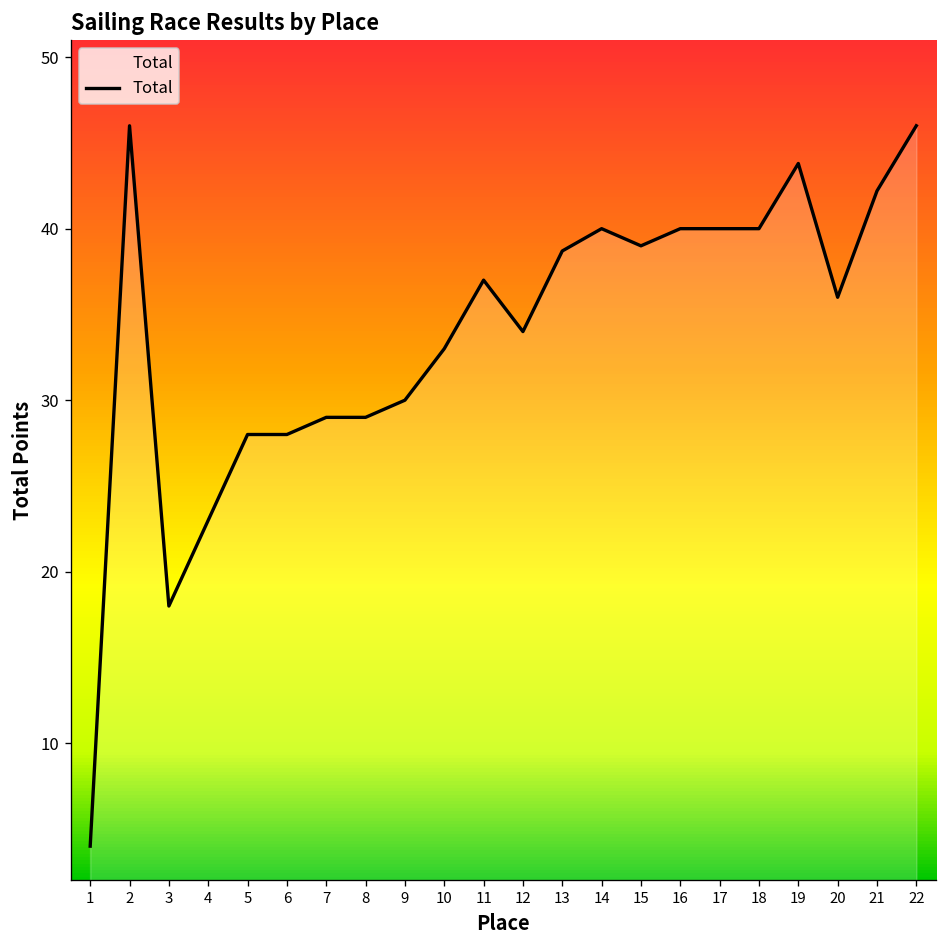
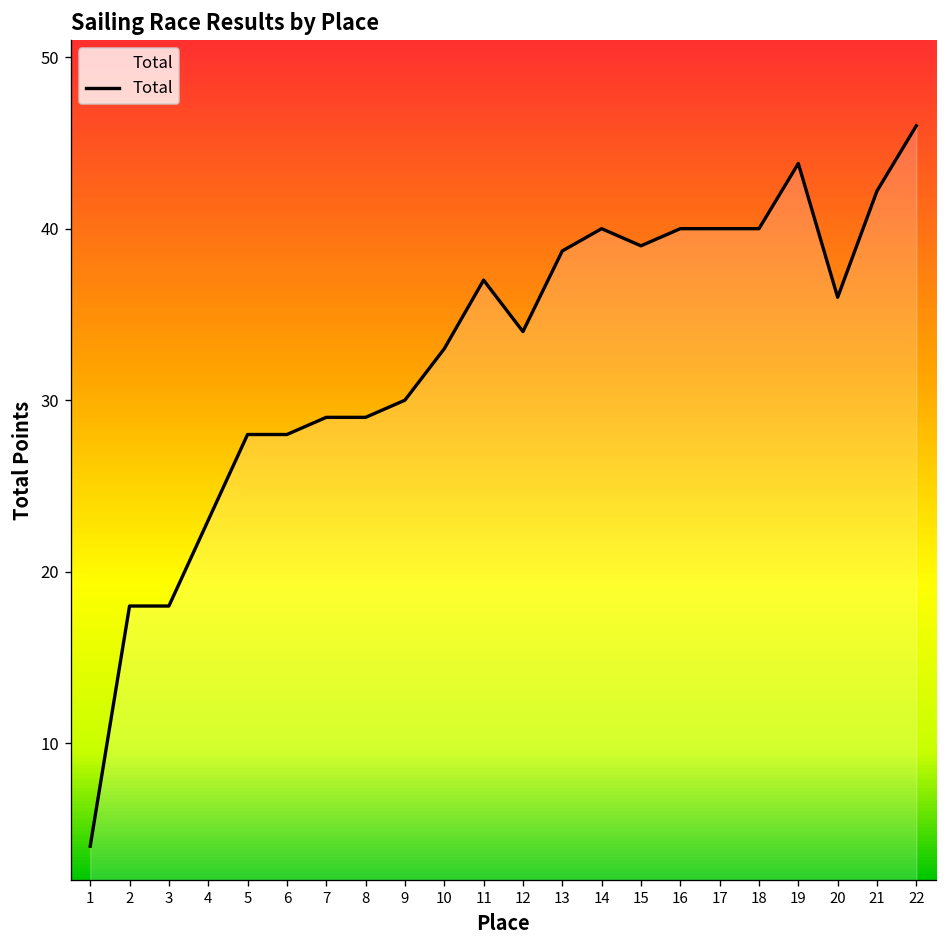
2: 46 -> 18
